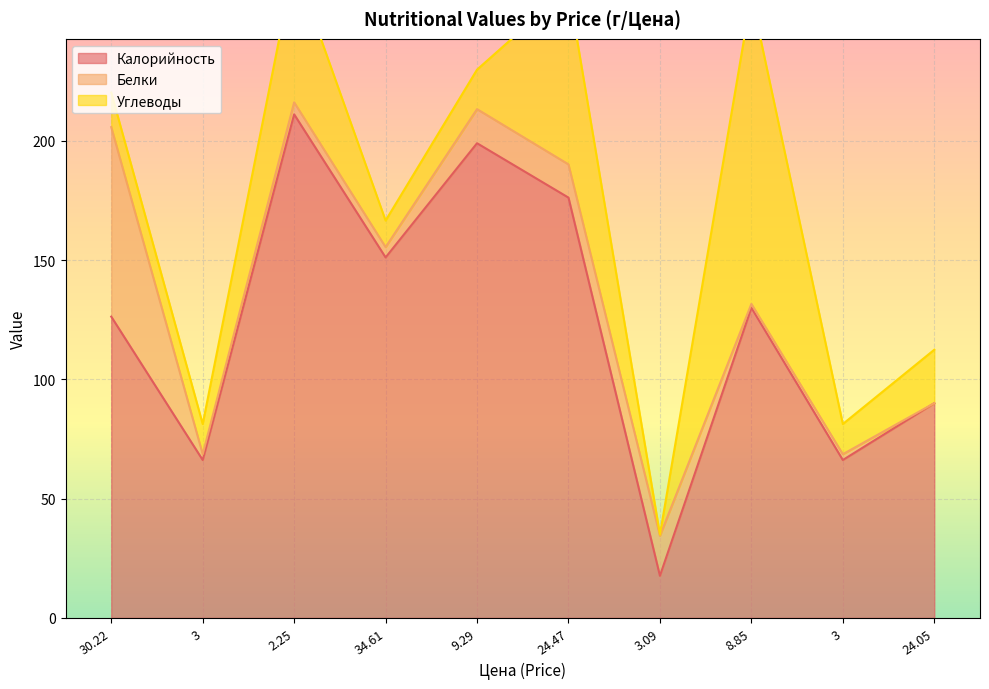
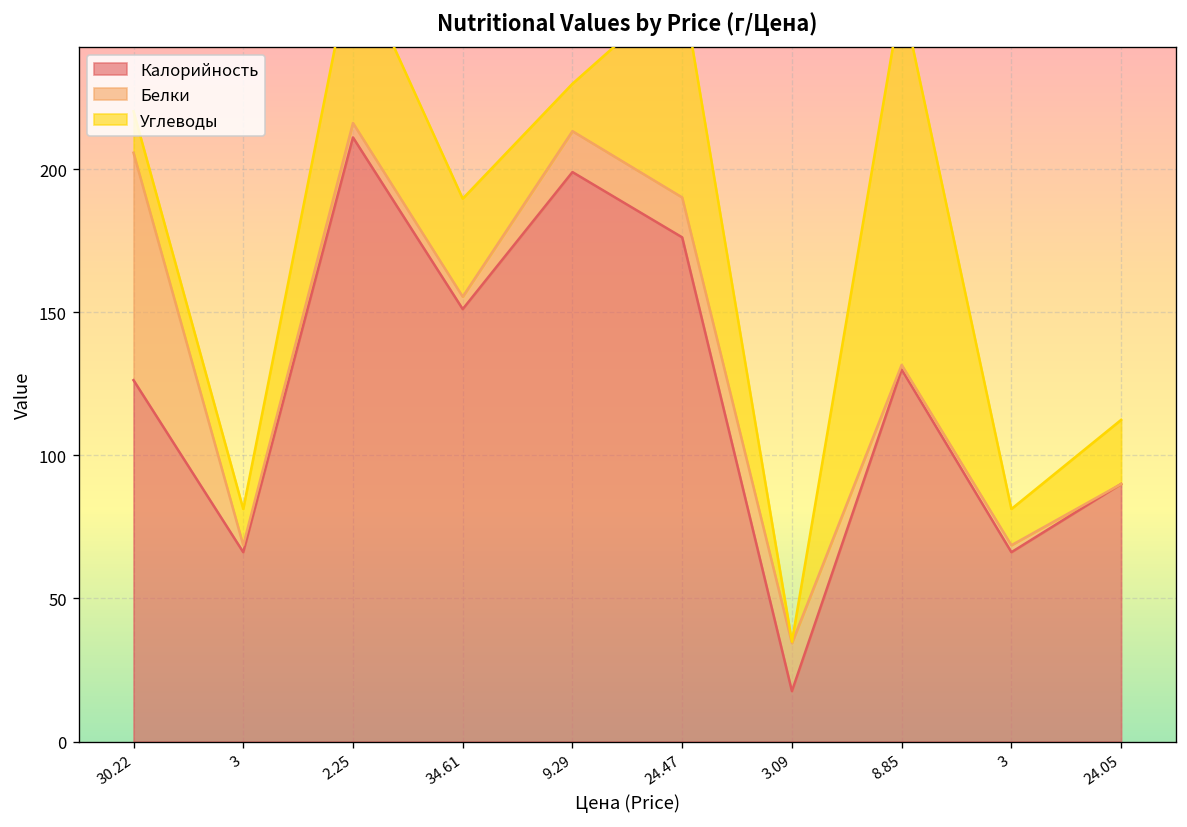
Углеводы, 34.61: 11 -> 34
